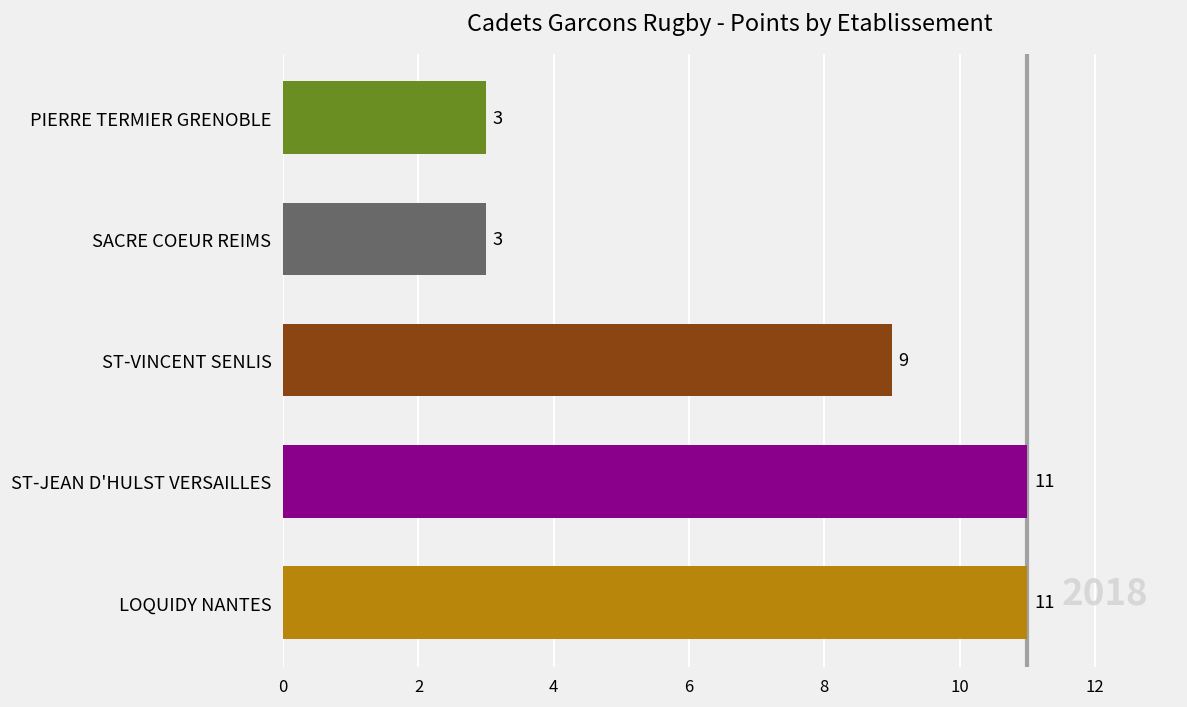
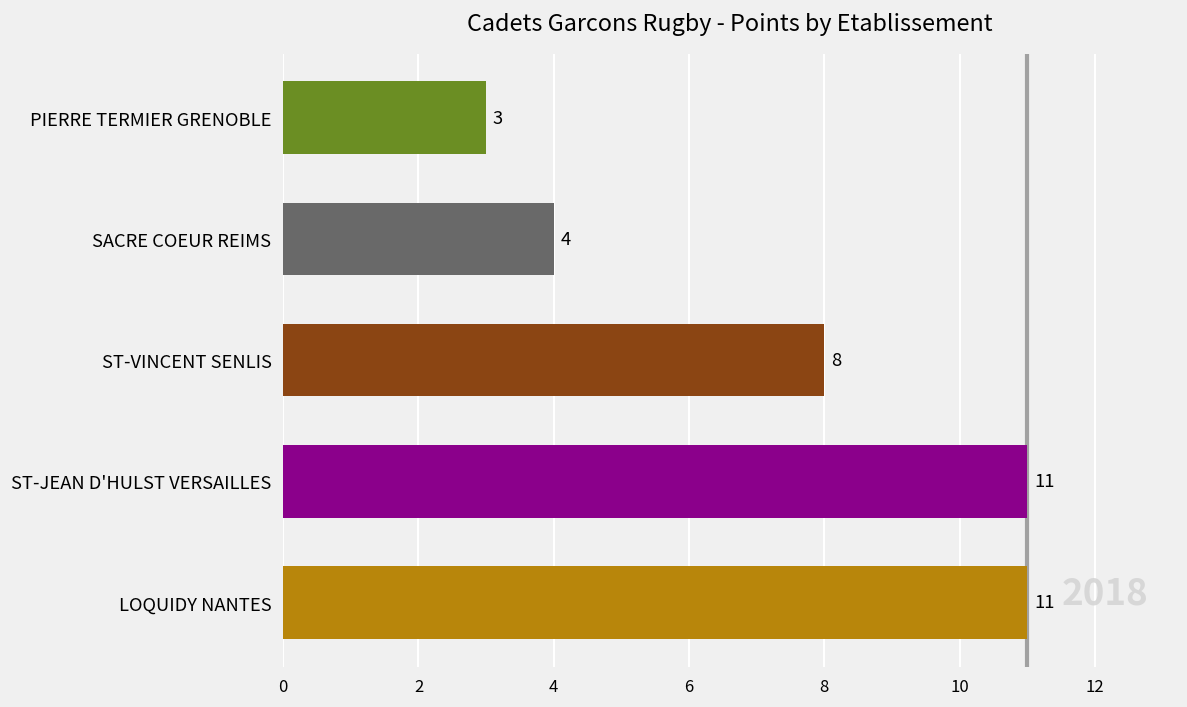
SACRE COEUR REIMS: 3 -> 4
ST-VINCENT SENLIS: 9 -> 8
